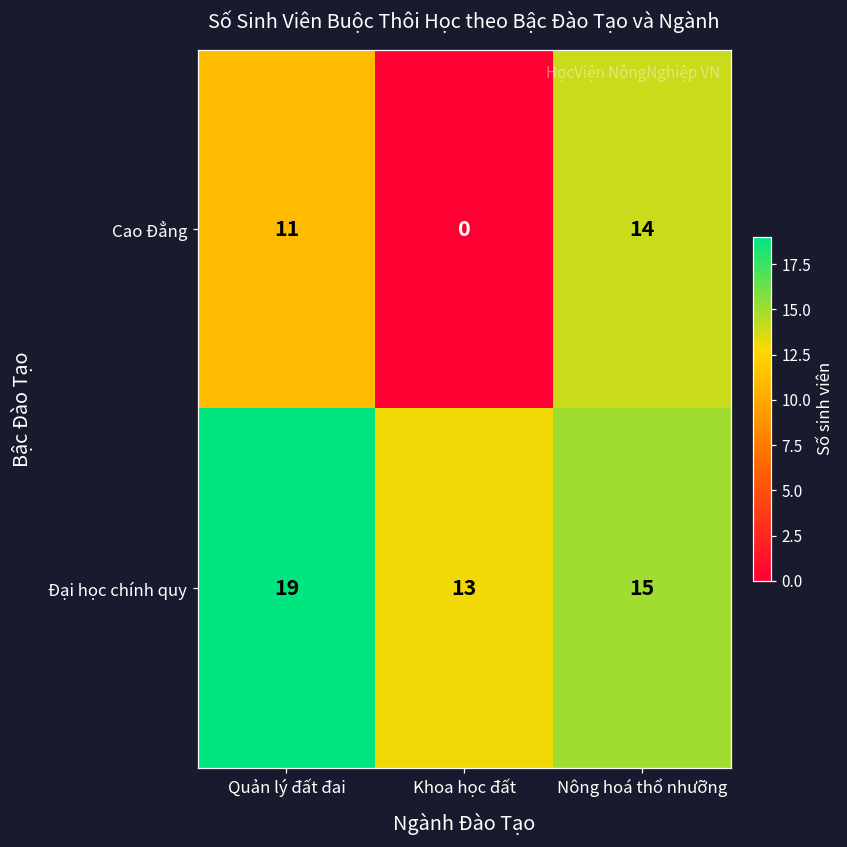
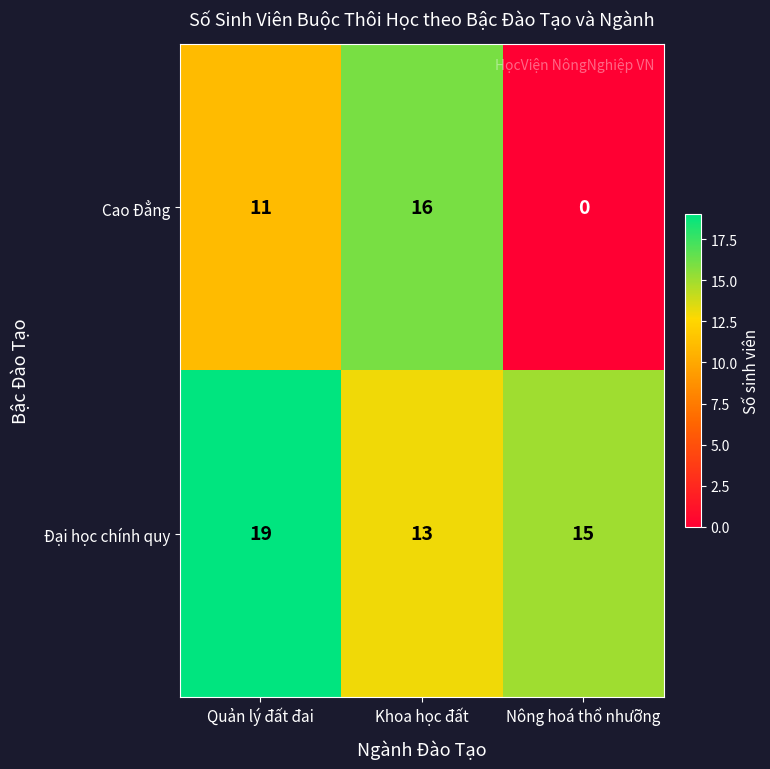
Cao Đẳng, Khoa học đất: 0 -> 16
Cao Đẳng, Nông hoá thổ nhưỡng: 14 -> 0
